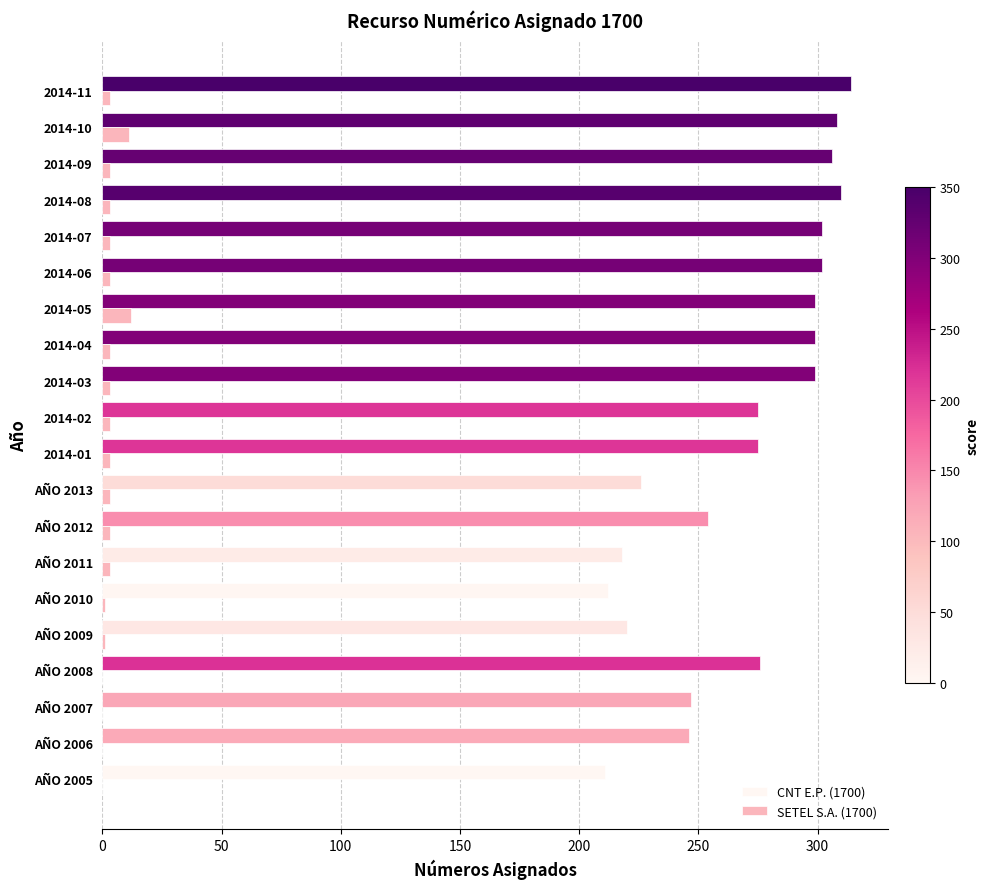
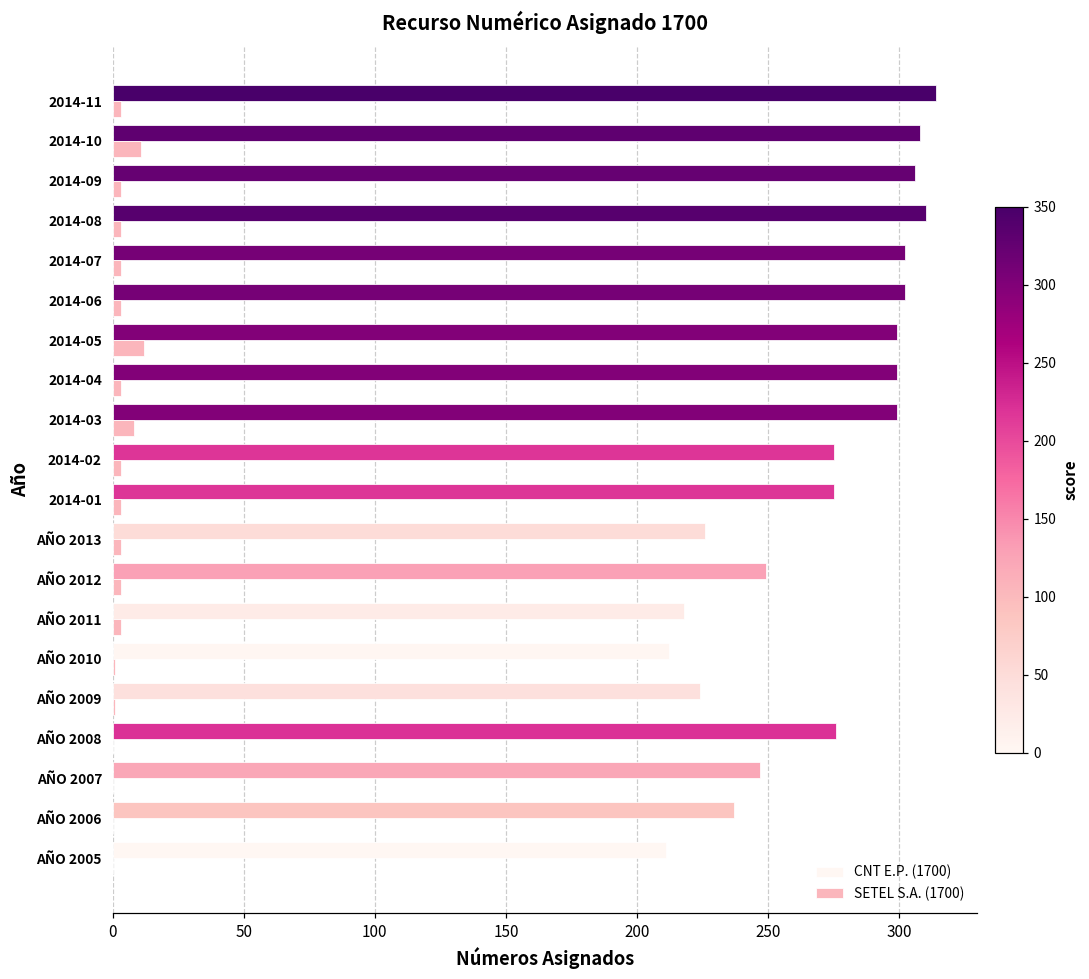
SETEL S.A. (1700), 2014-03: 3 -> 8
CNT E.P. (1700), AÑO 2012: 254 -> 249
CNT E.P. (1700), AÑO 2009: 220 -> 224
CNT E.P. (1700), AÑO 2006: 246 -> 237
